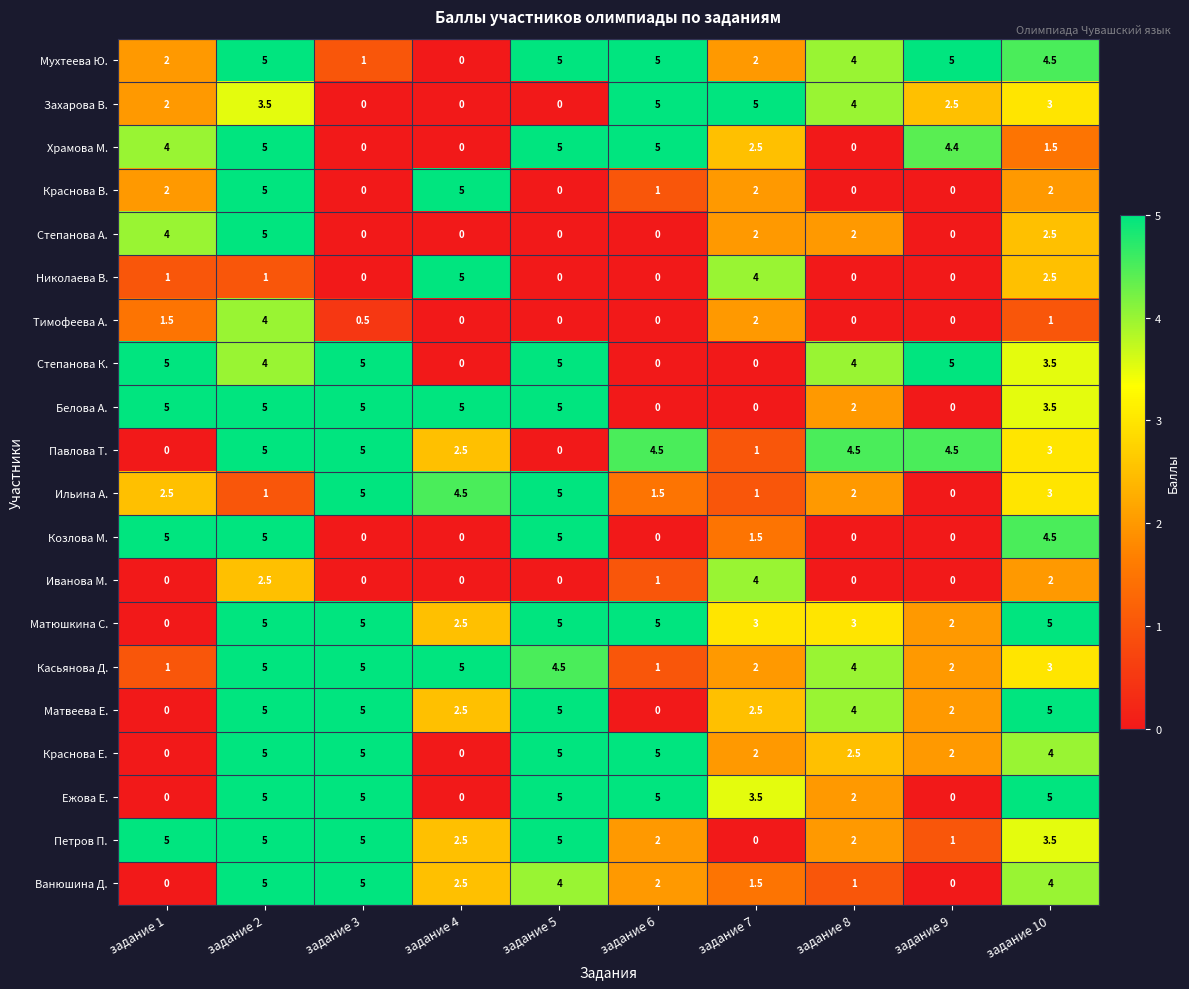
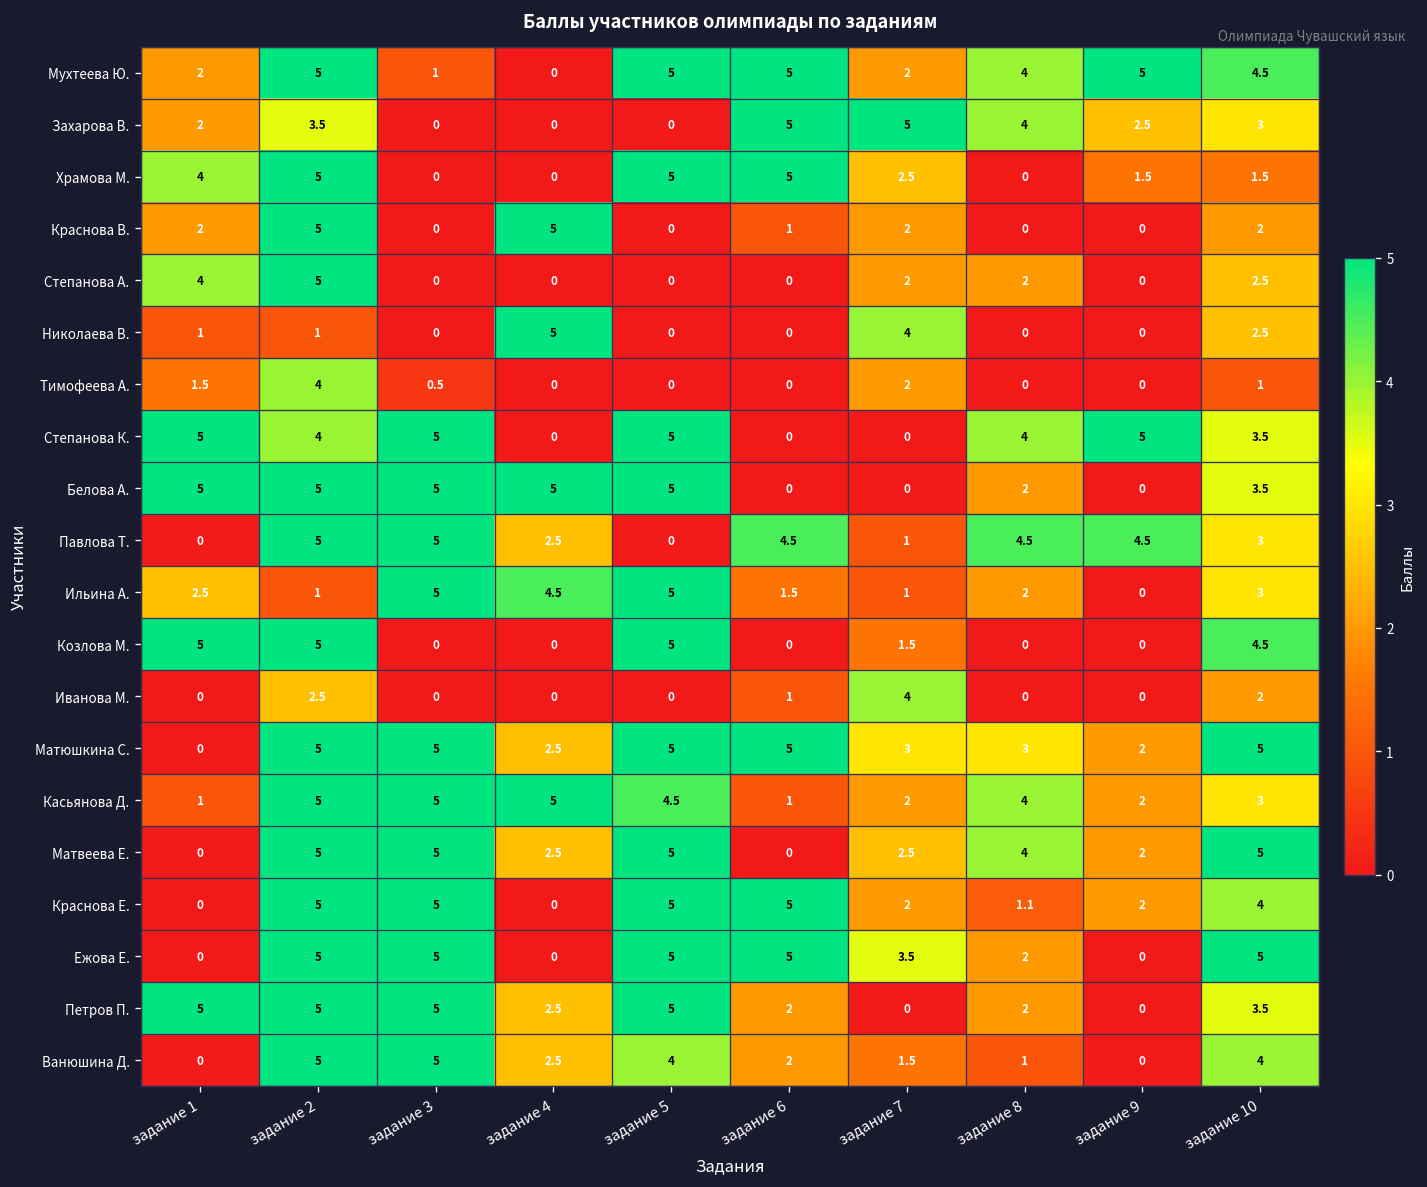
Храмова М., задание 9: 4.4 -> 1.5
Краснова Е., задание 8: 2.5 -> 1.1
Петров П., задание 9: 1 -> 0
